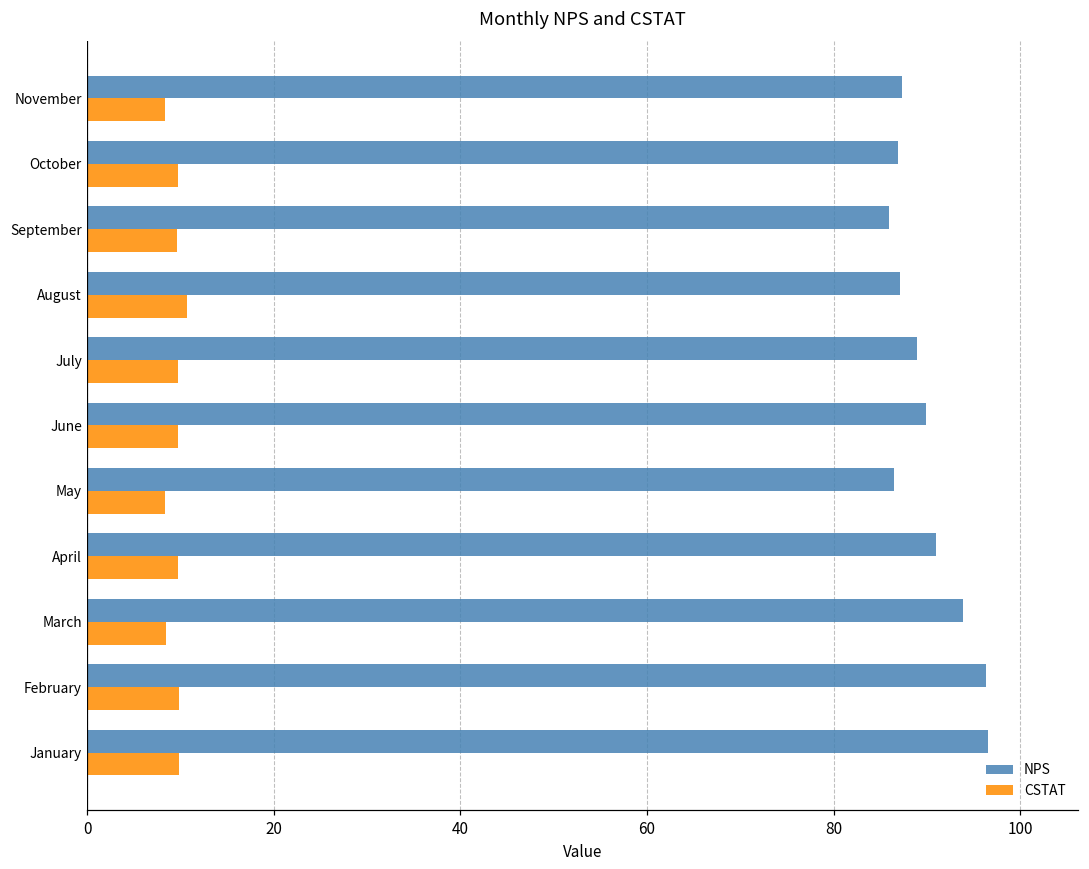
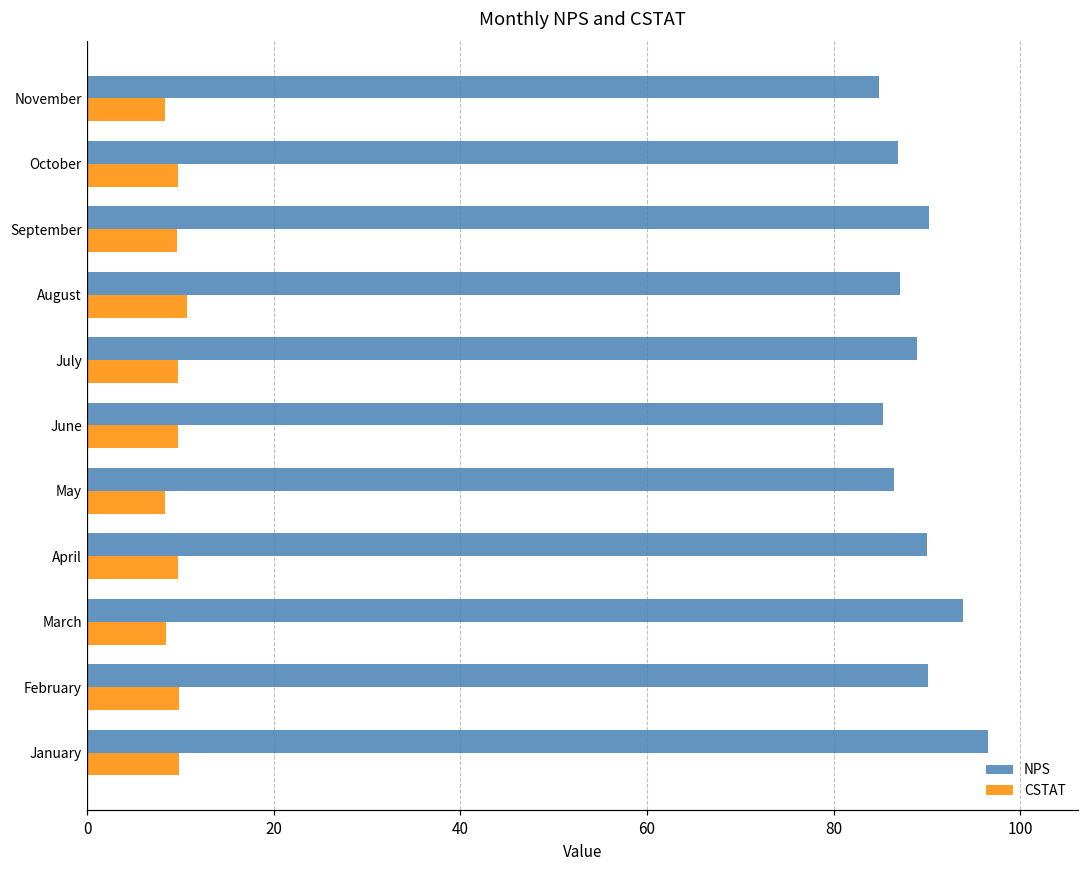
NPS, November: 87 -> 85
NPS, September: 86 -> 90
NPS, June: 90 -> 85
NPS, April: 91 -> 90
NPS, February: 96 -> 90
